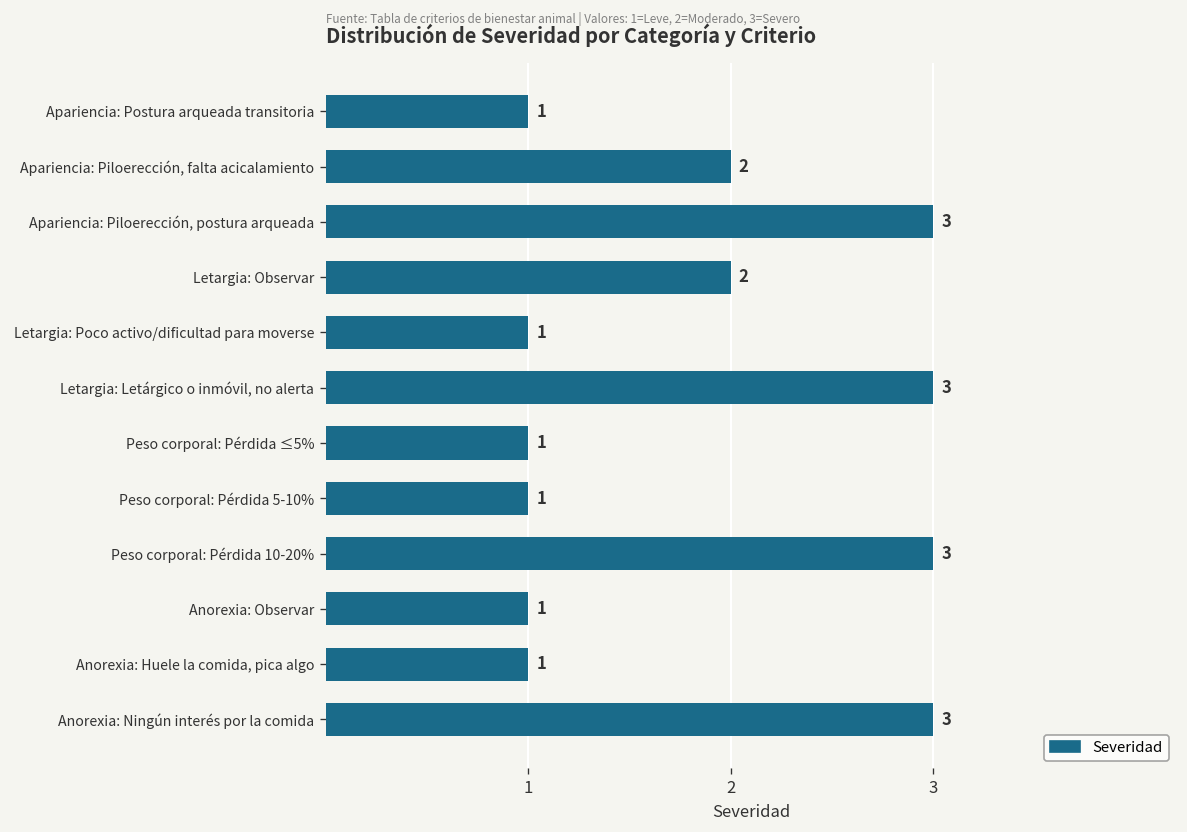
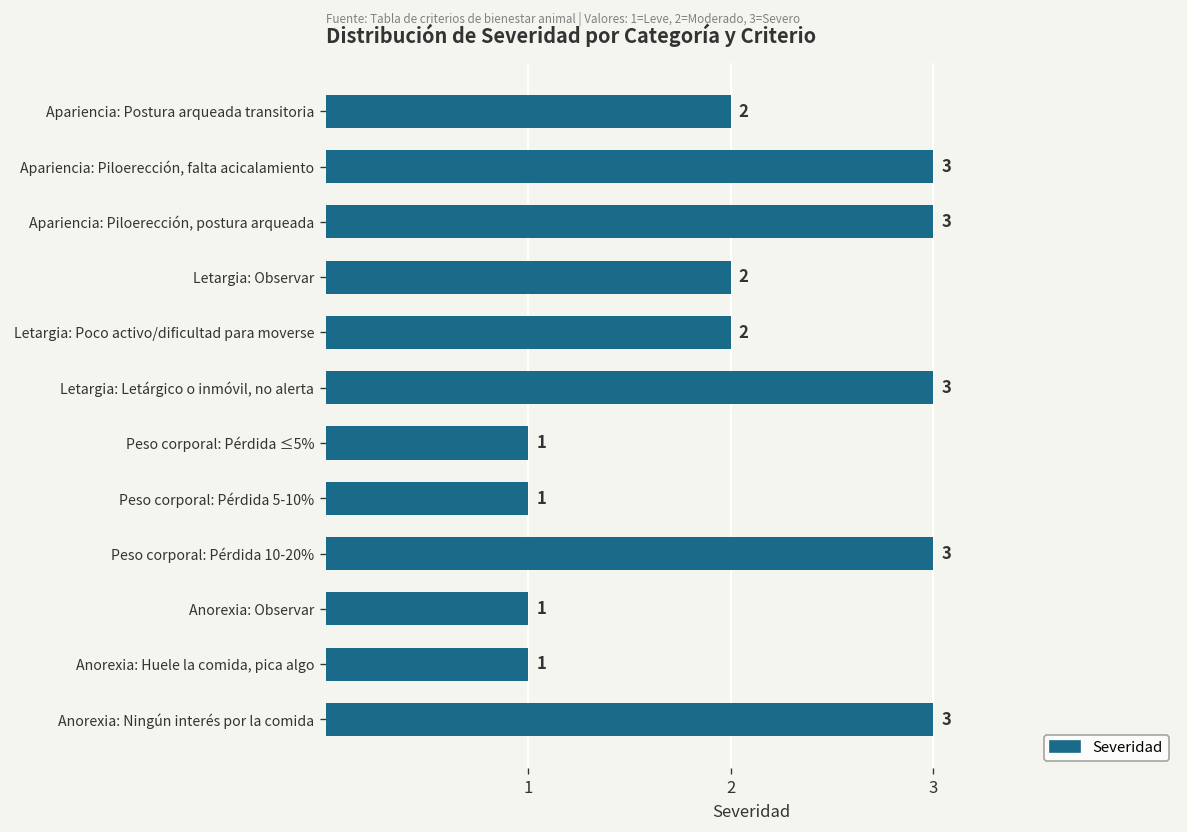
Apariencia: Postura arqueada transitoria: 1 -> 2
Apariencia: Piloerección, falta acicalamiento: 2 -> 3
Letargia: Poco activo/dificultad para moverse: 1 -> 2
